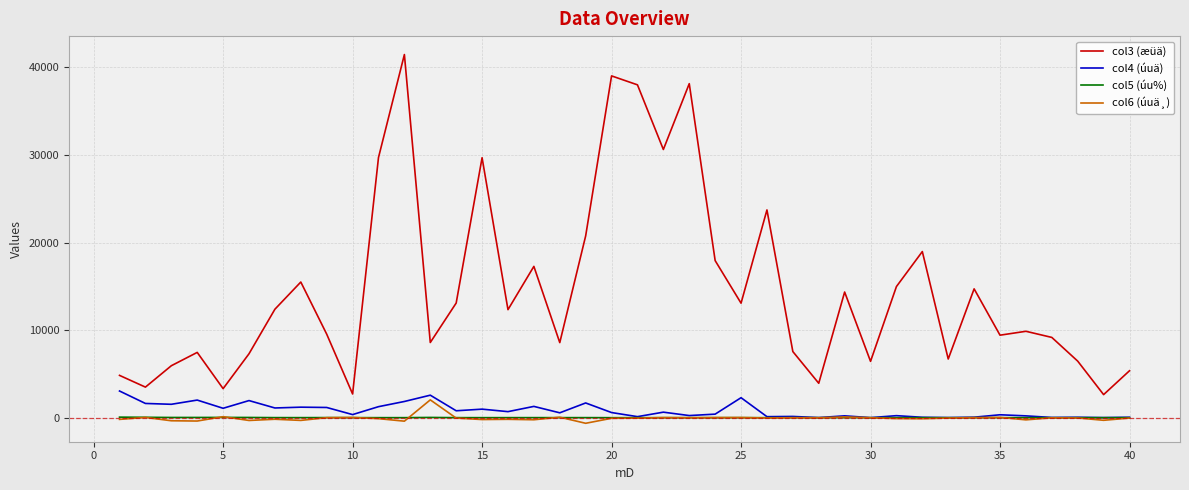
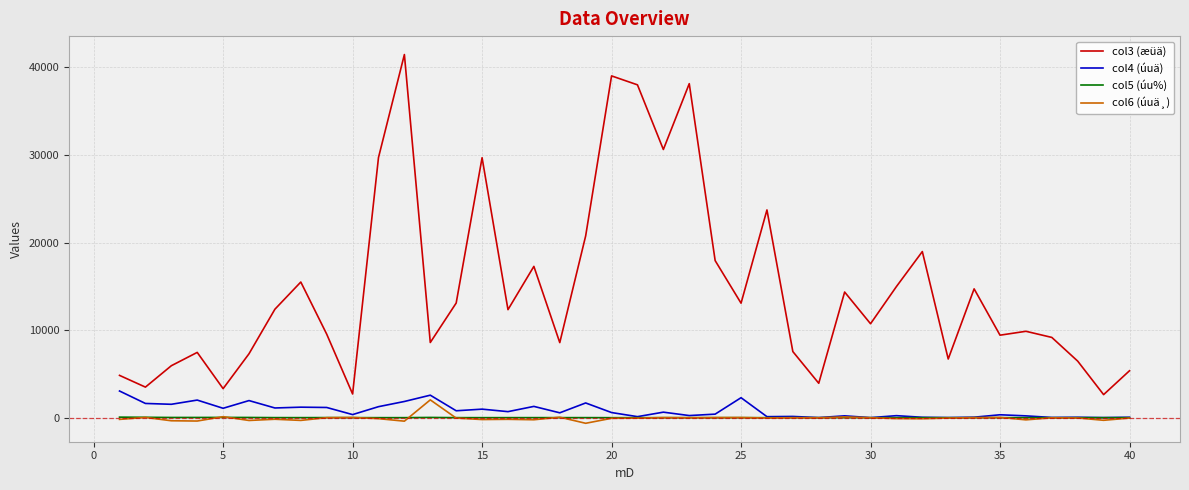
col3 (æüä), 30: 6000 -> 11000
